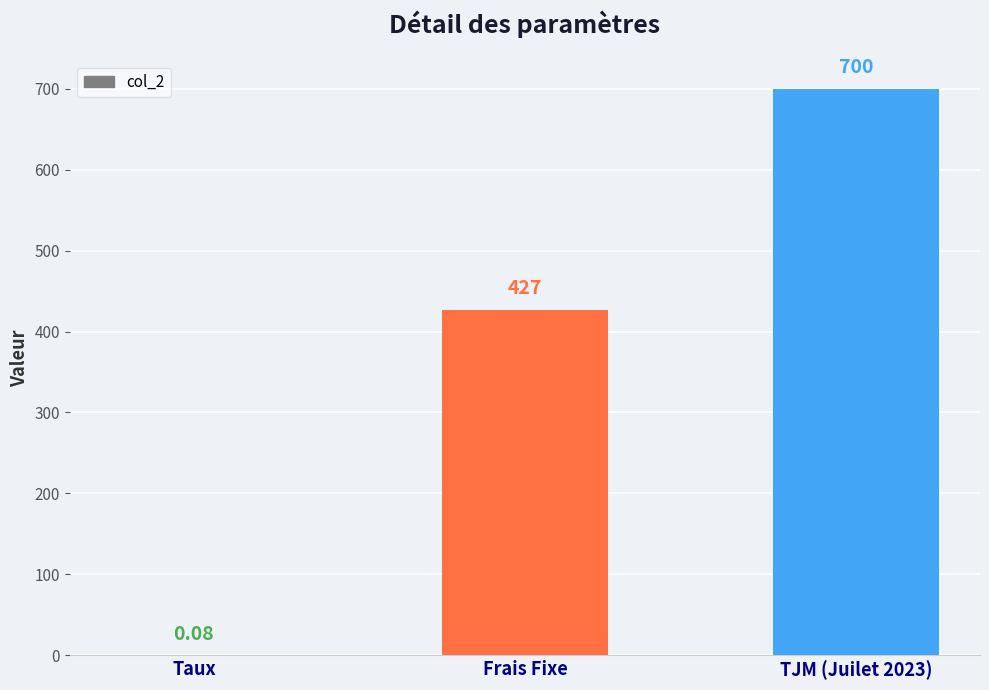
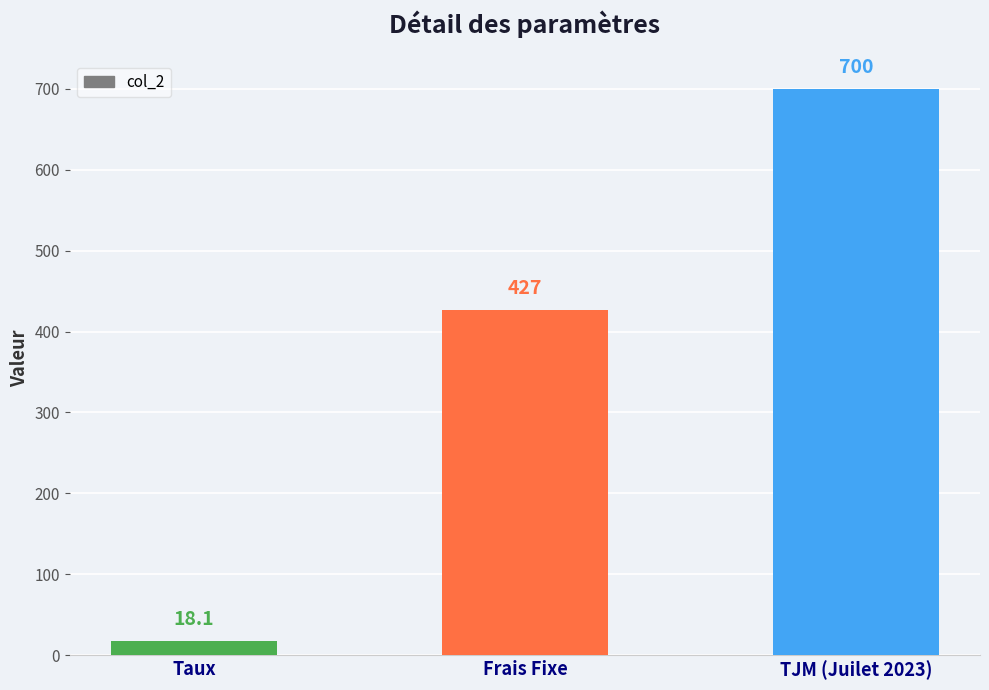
Taux: 0.08 -> 18.1
